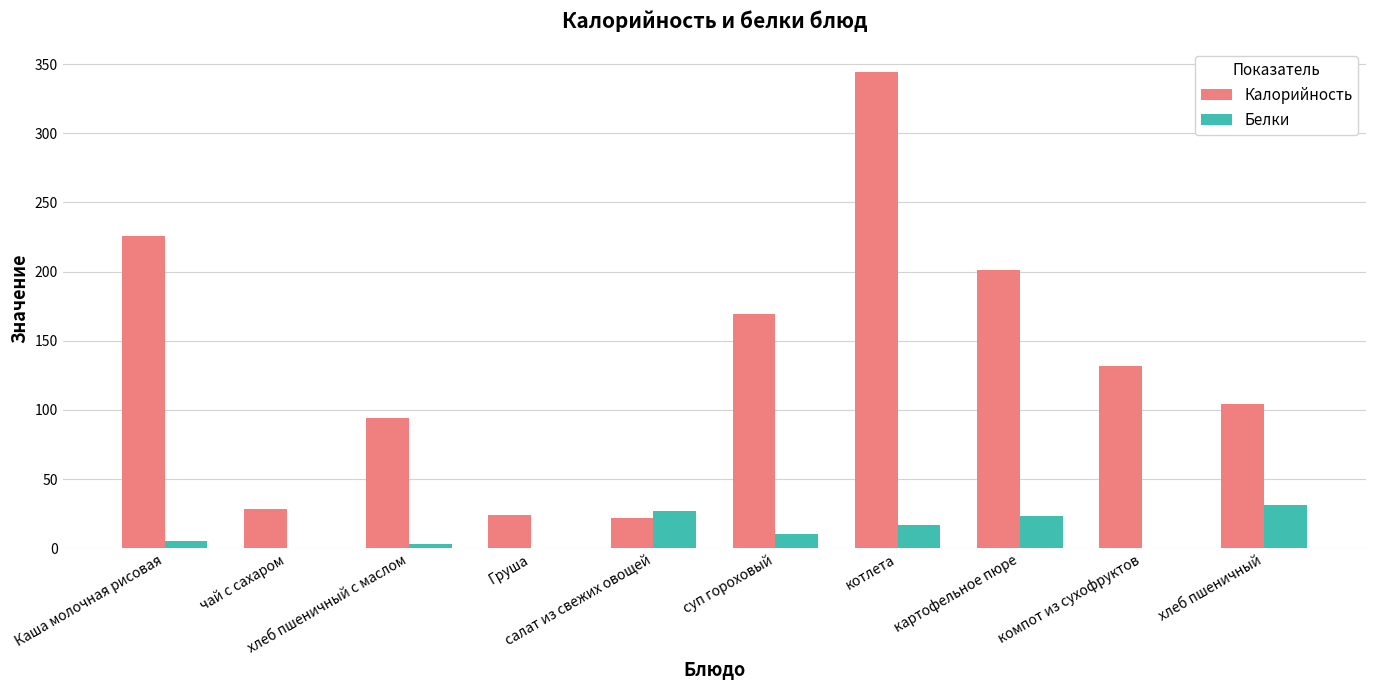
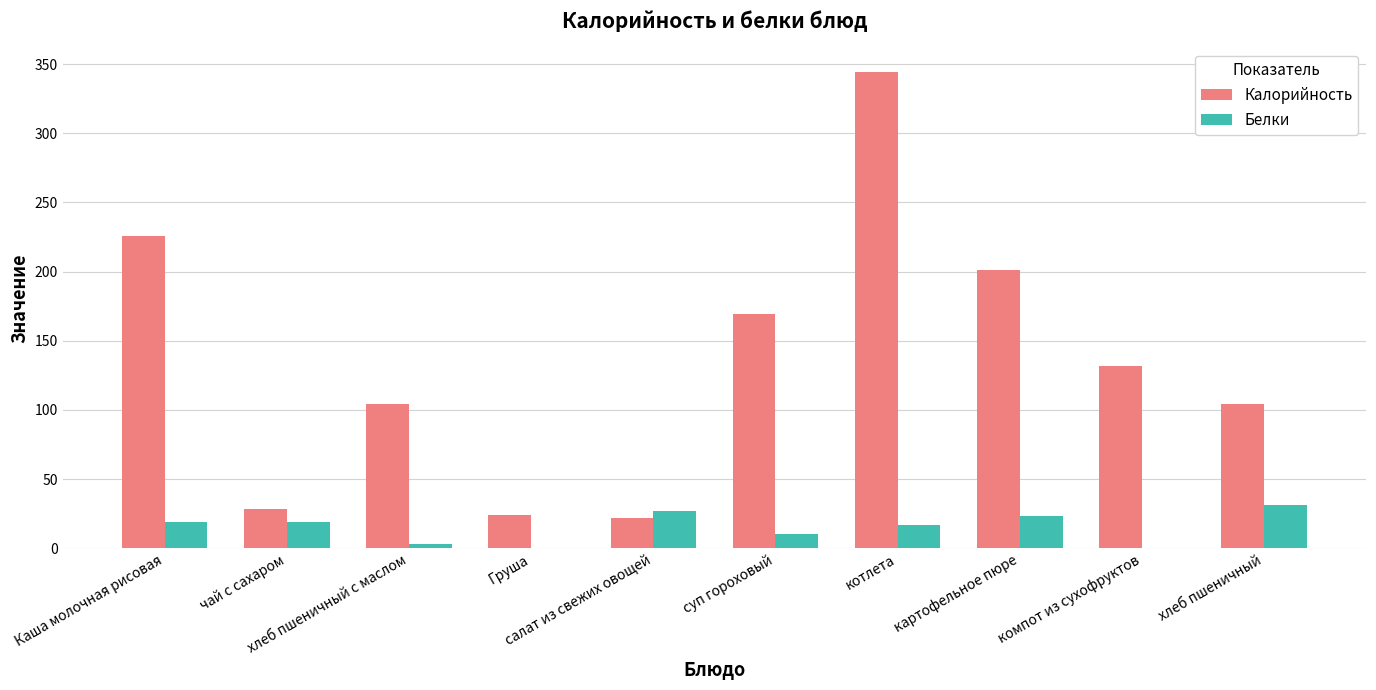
Белки, Каша молочная рисовая: 5 -> 19
Белки, чай с сахаром: 0 -> 19
Калорийность, хлеб пшеничный с маслом: 94 -> 104
